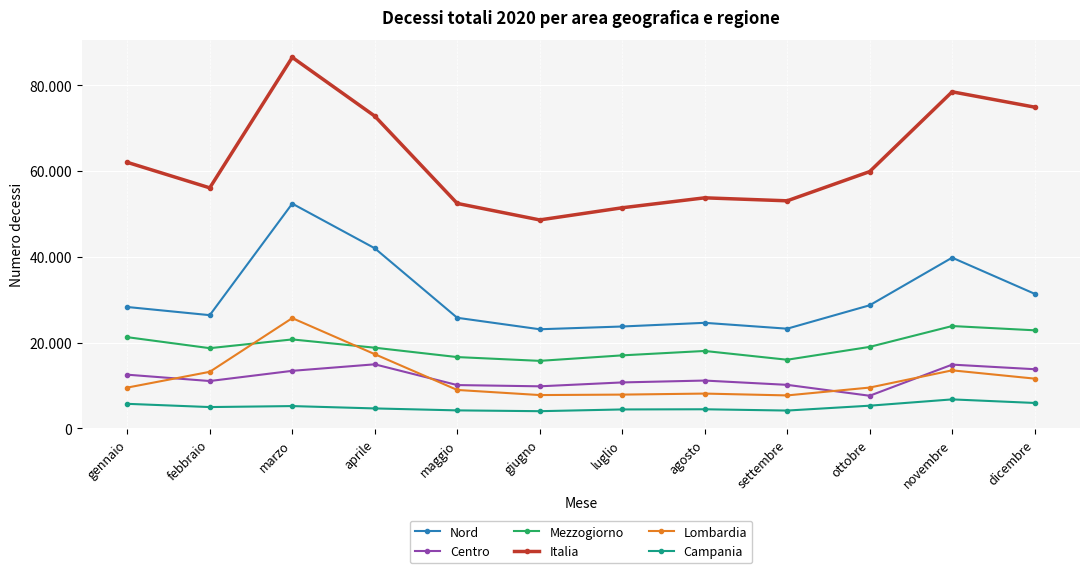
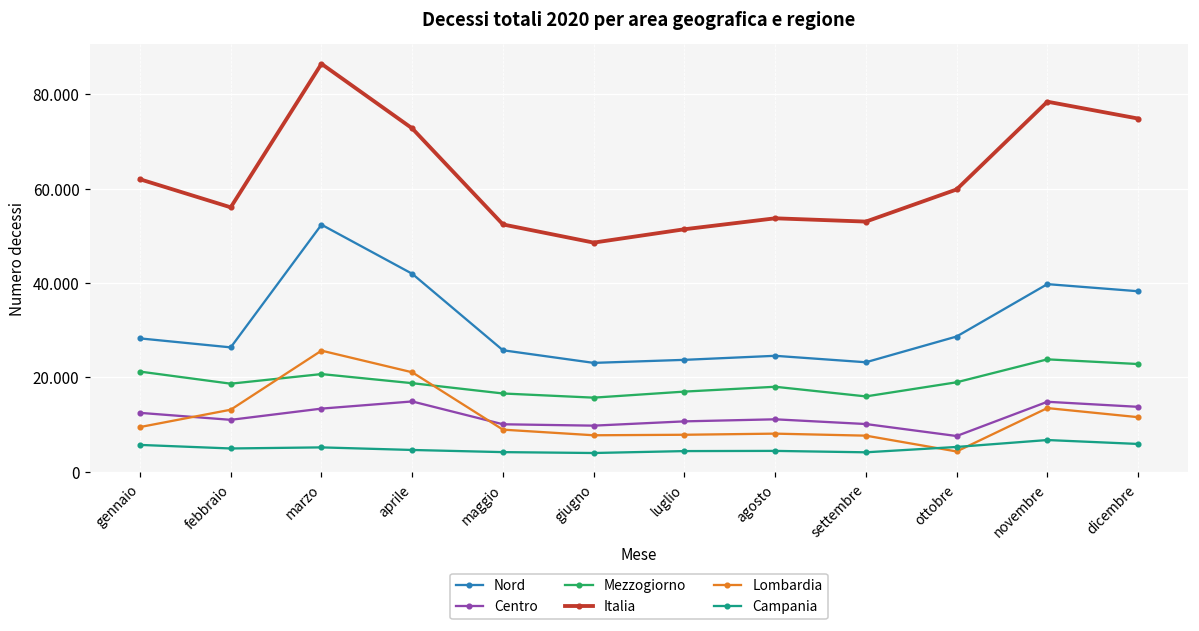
Lombardia, aprile: 17 -> 21
Lombardia, ottobre: 9 -> 4
Nord, dicembre: 31 -> 38
